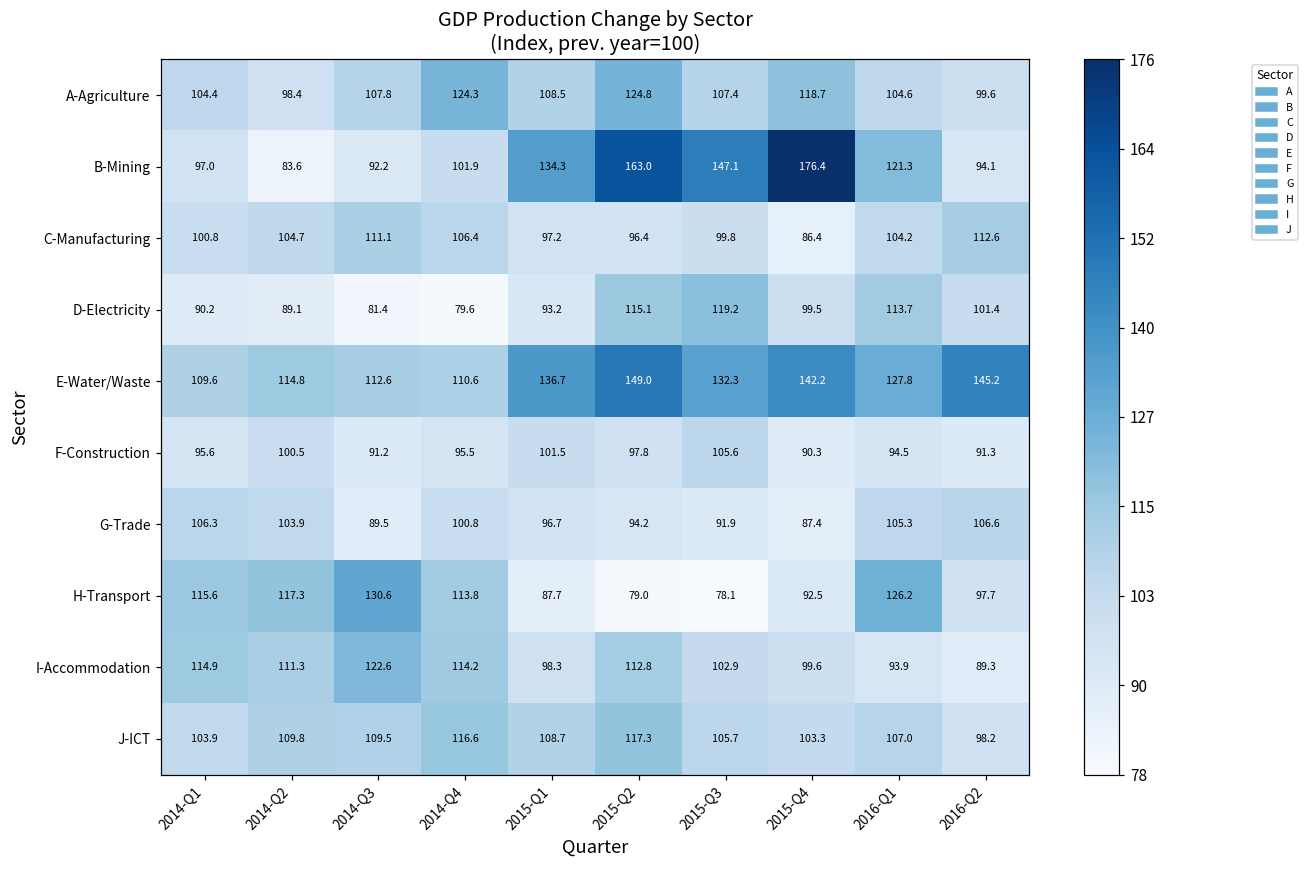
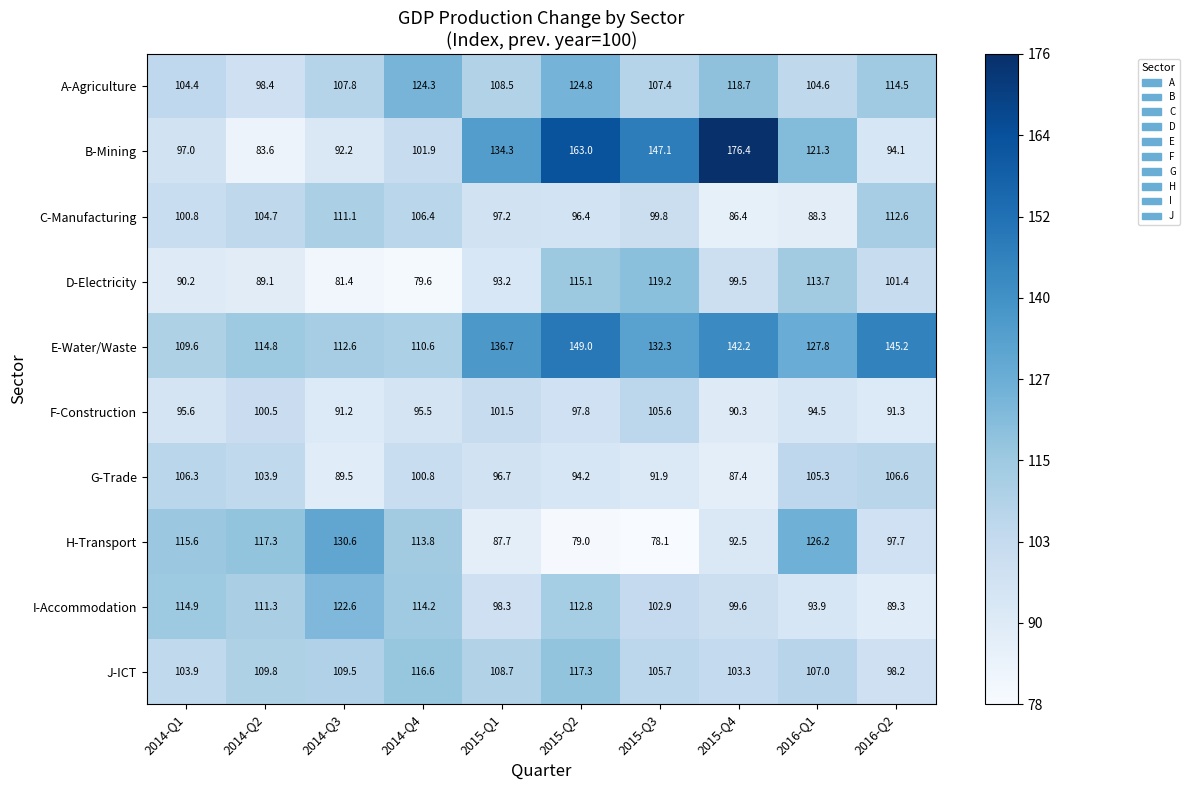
A-Agriculture, 2016-Q2: 99.6 -> 114.5
C-Manufacturing, 2016-Q1: 104.2 -> 88.3
